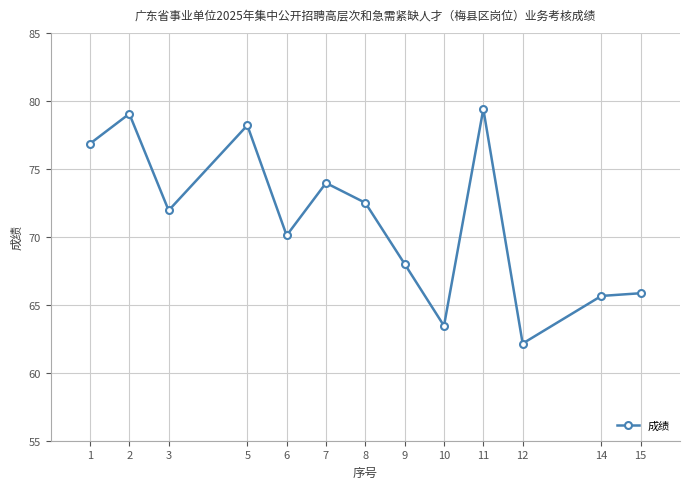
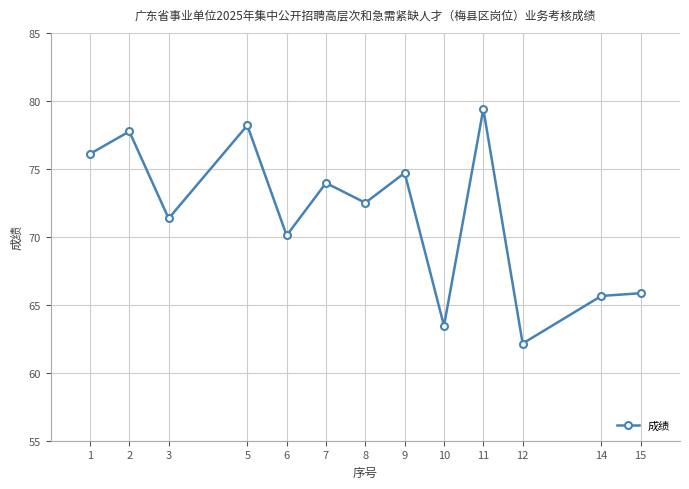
1: 76.9 -> 76.1
2: 79.1 -> 77.8
3: 71.9 -> 71.4
9: 68.0 -> 74.7
